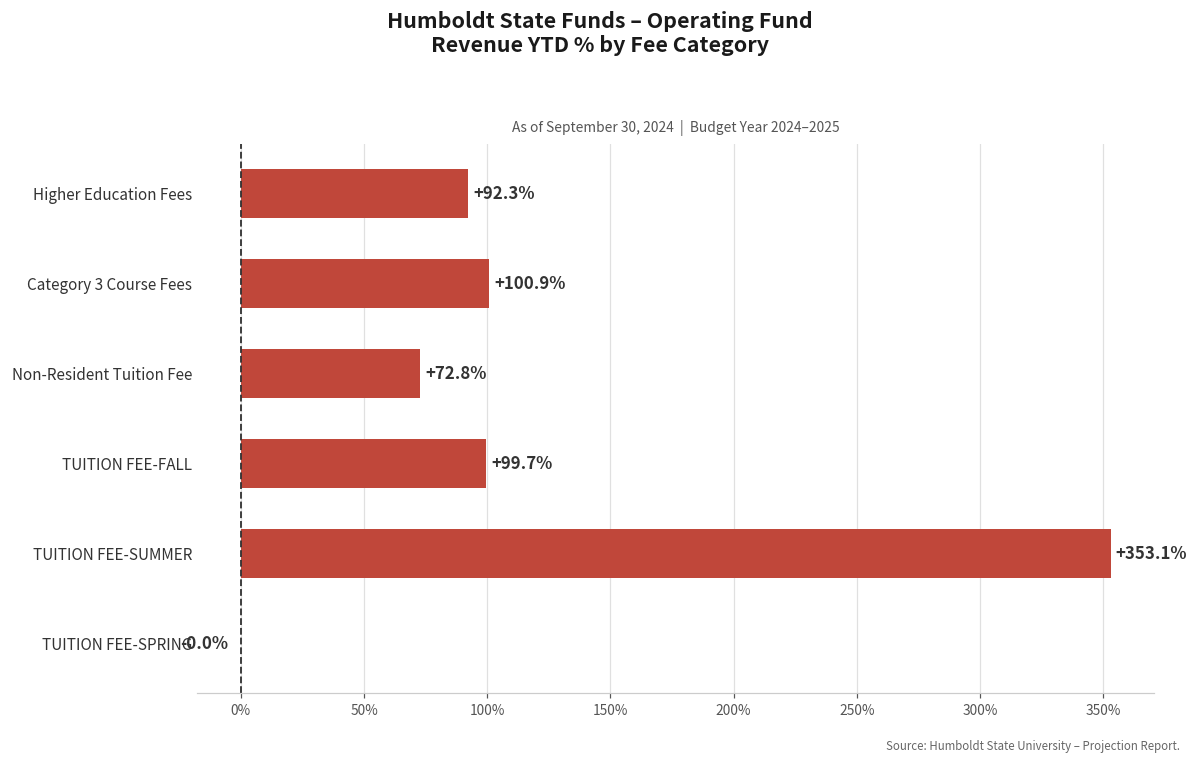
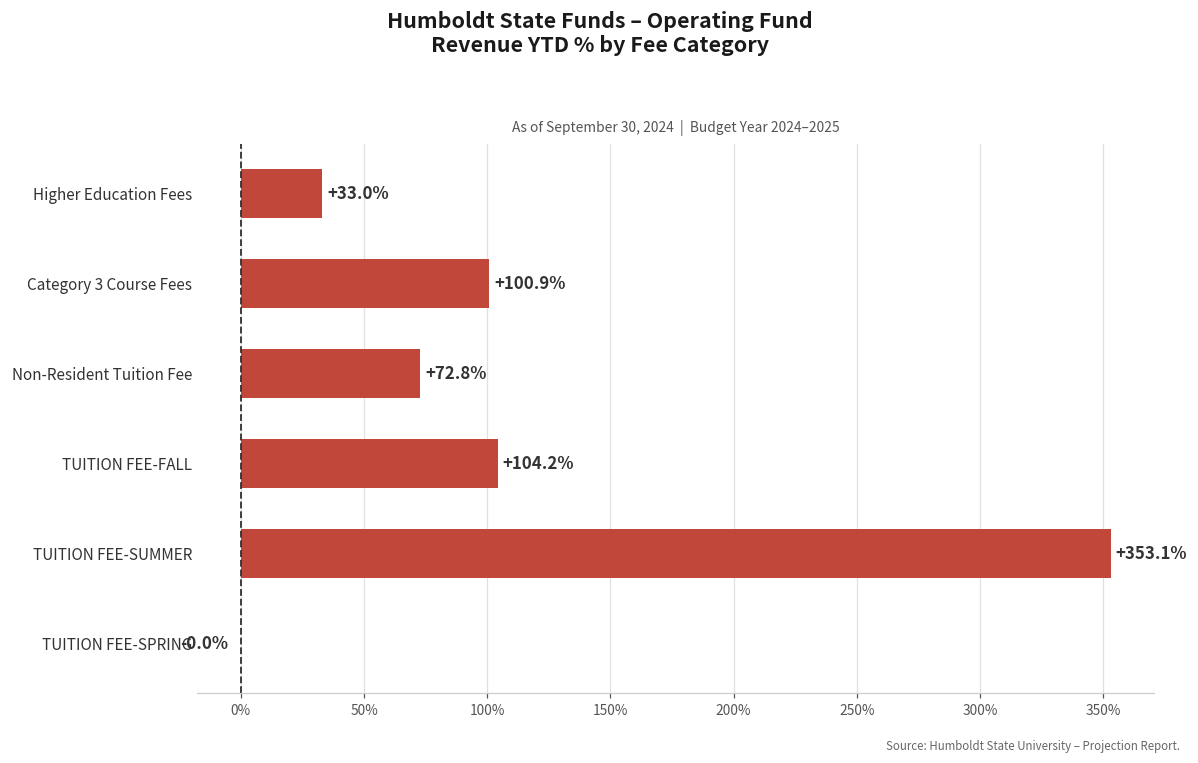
Higher Education Fees: +92.3% -> +33.0%
TUITION FEE-FALL: +99.7% -> +104.2%
